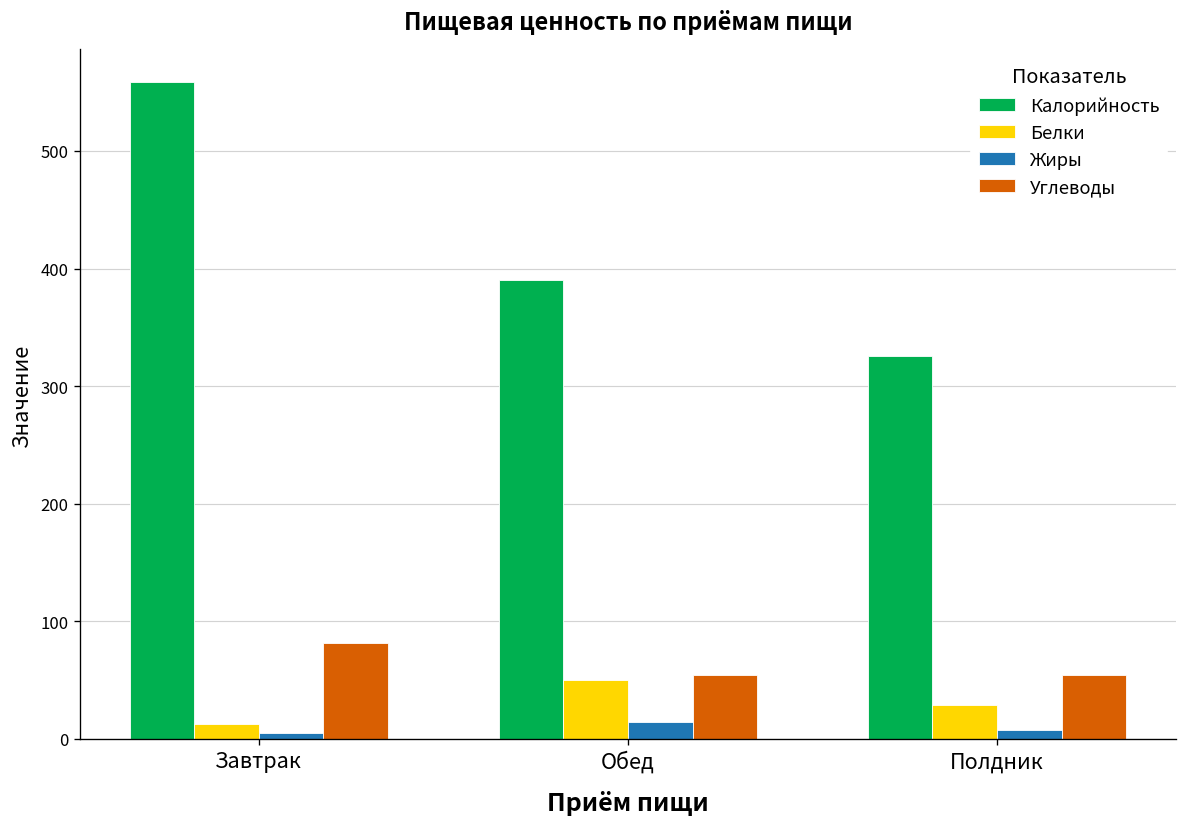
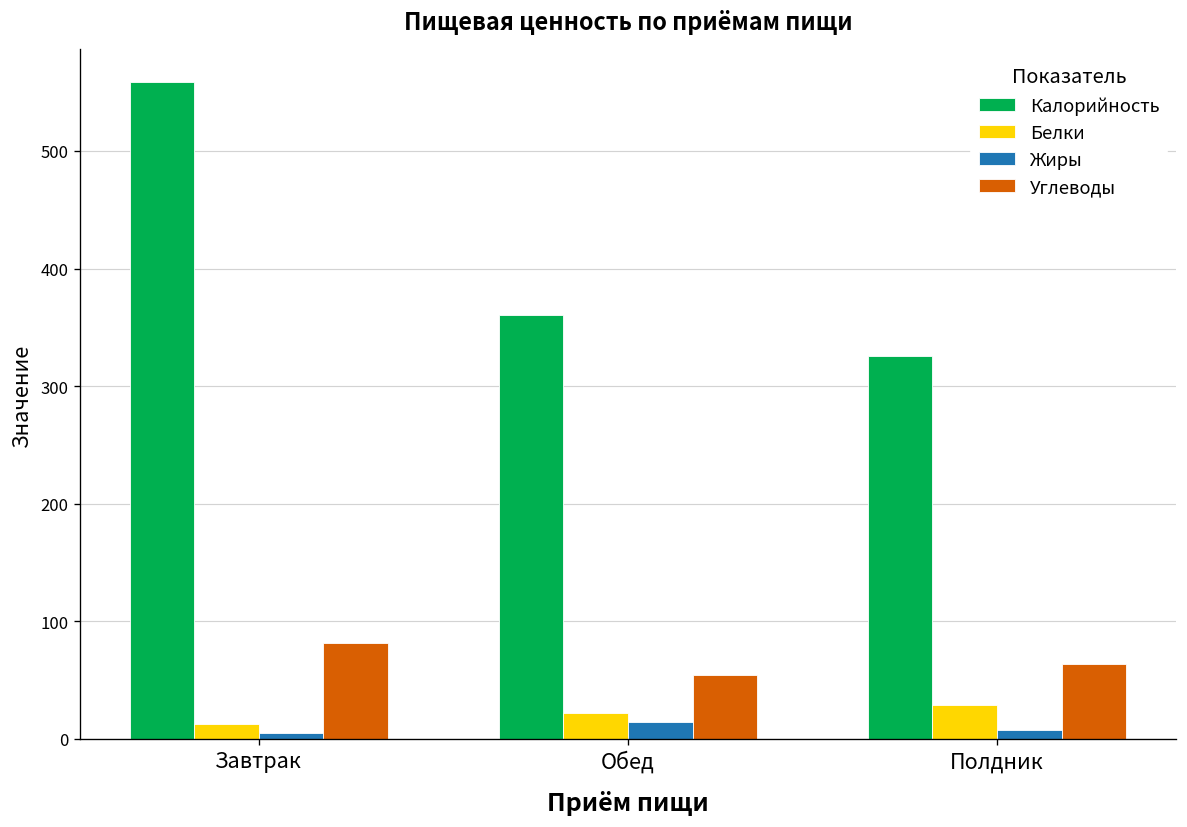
Калорийность, Обед: 390 -> 360
Белки, Обед: 50 -> 20
Углеводы, Полдник: 50 -> 60
